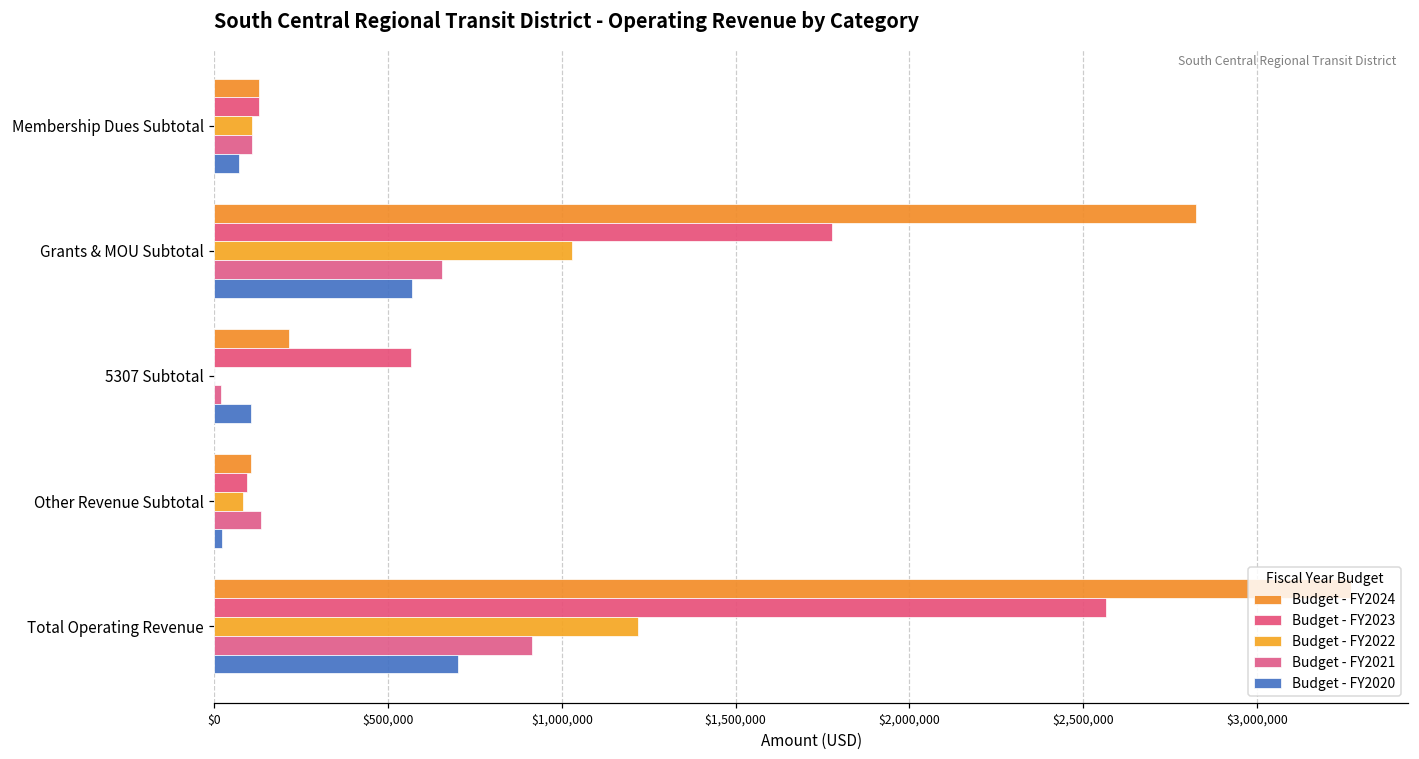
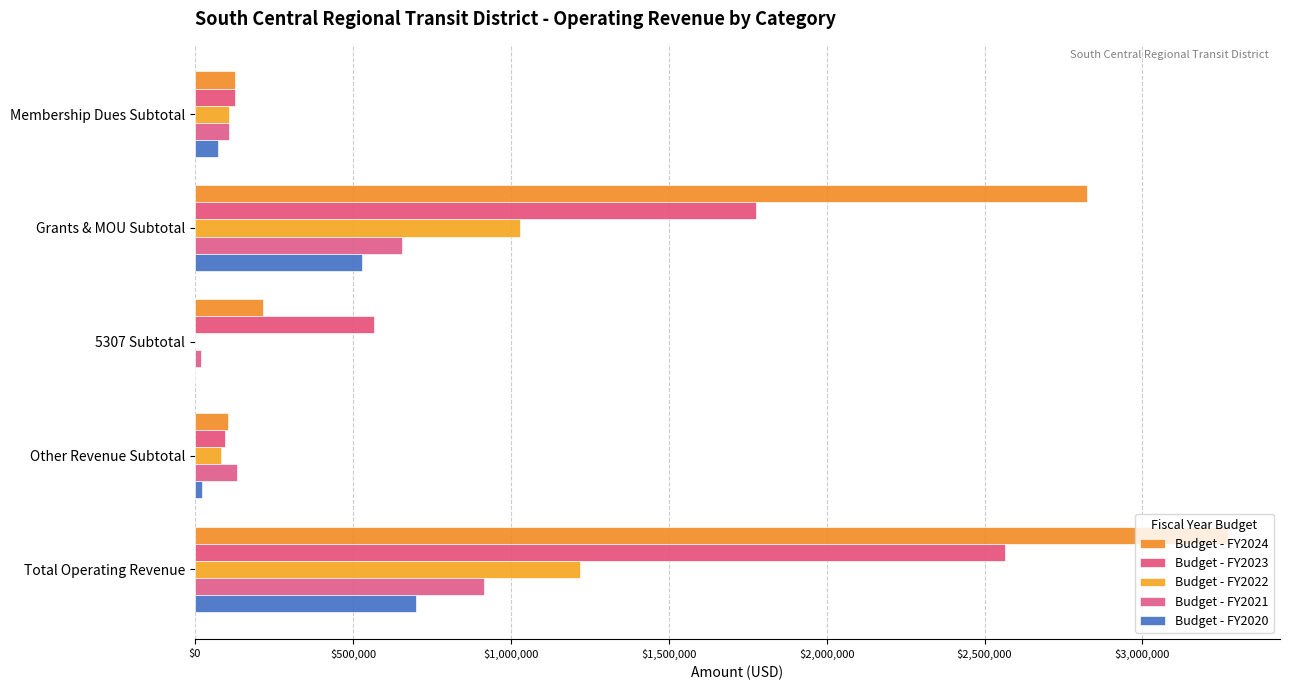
Budget - FY2020, Grants & MOU Subtotal: $570,000 -> $530,000
Budget - FY2020, 5307 Subtotal: $100,000 -> $0
